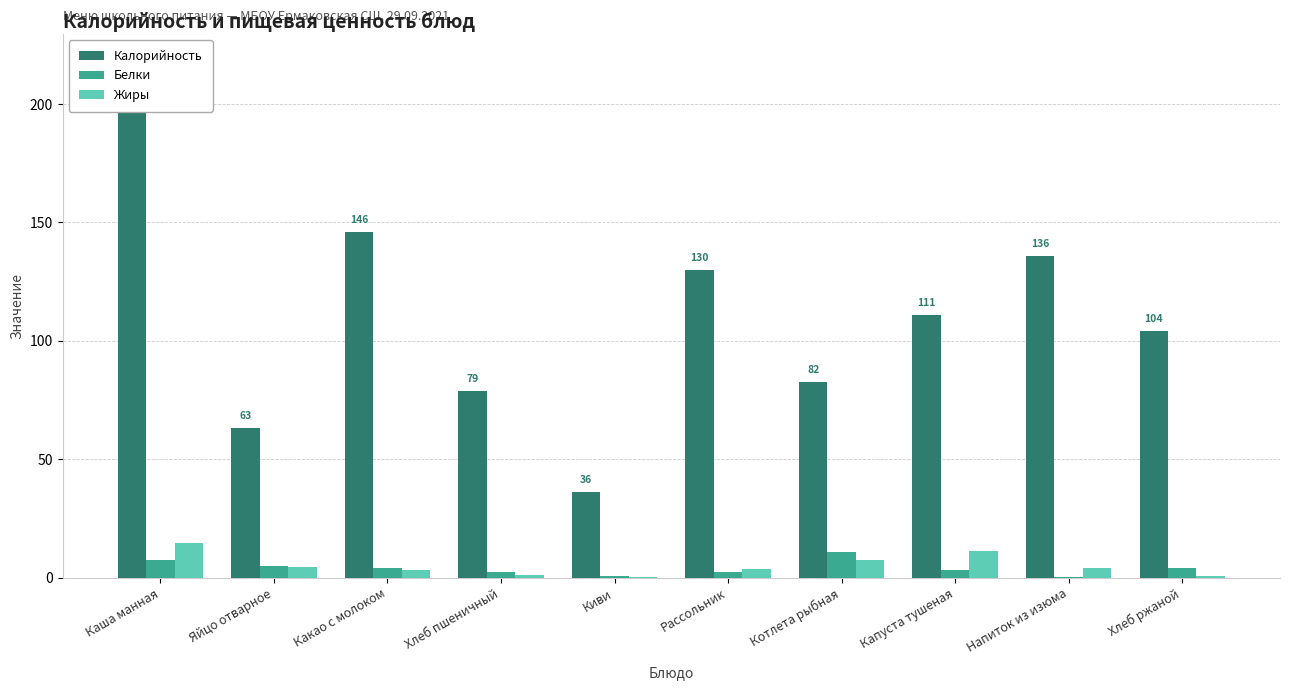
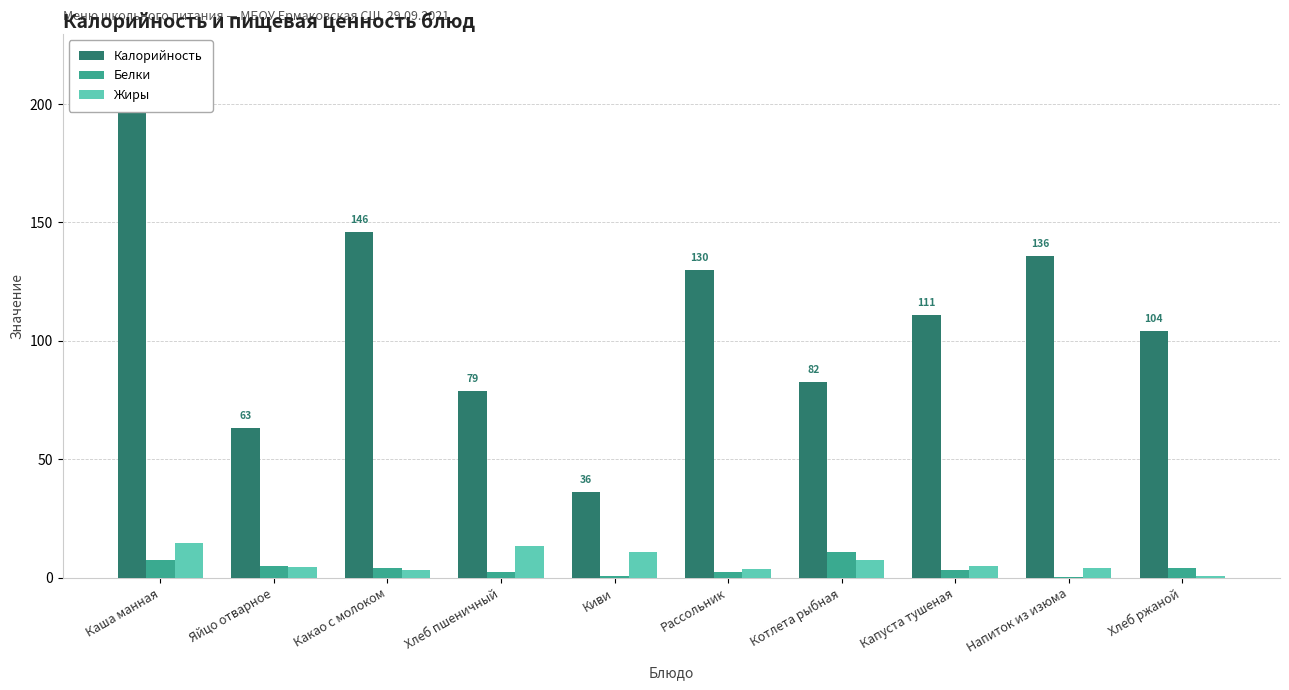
Жиры, Хлеб пшеничный: 1 -> 14
Жиры, Киви: 0 -> 11
Жиры, Капуста тушеная: 11 -> 5
